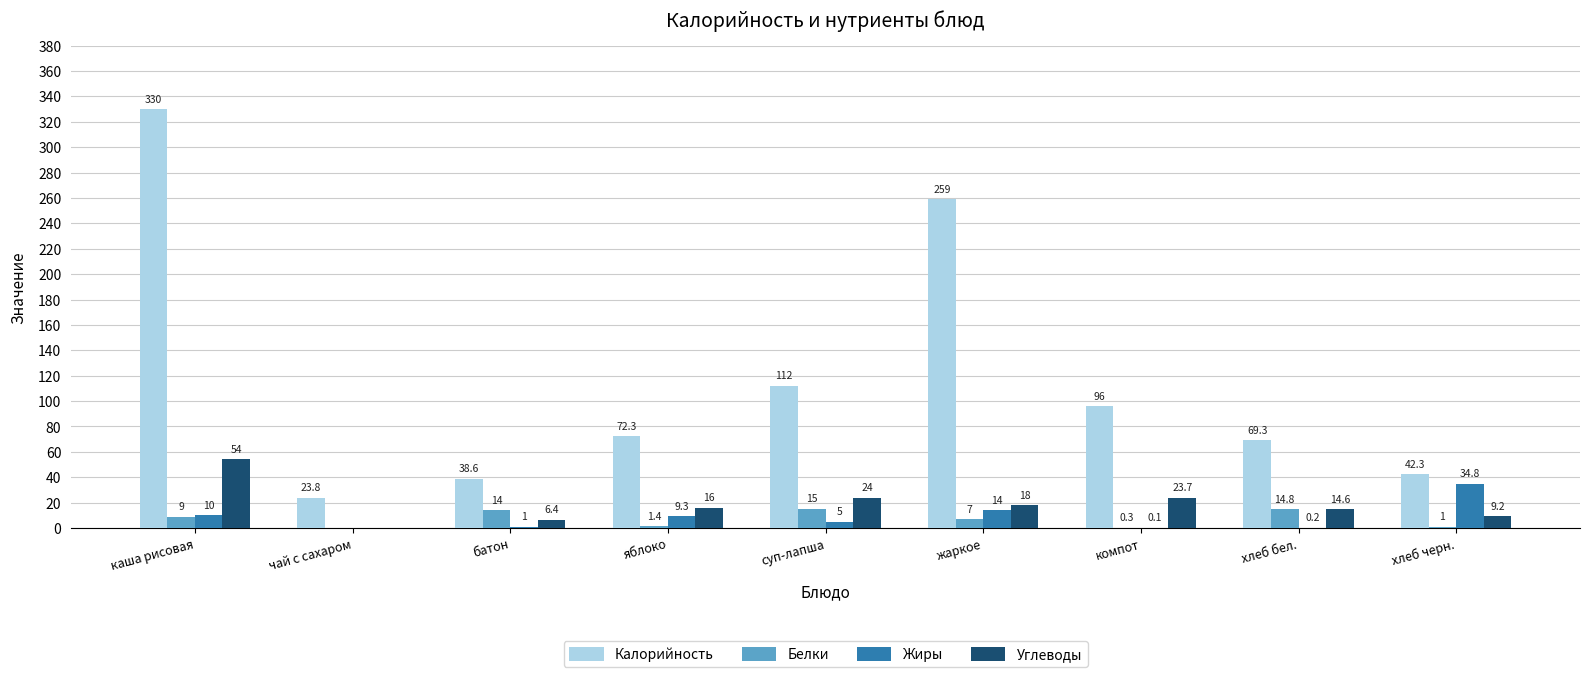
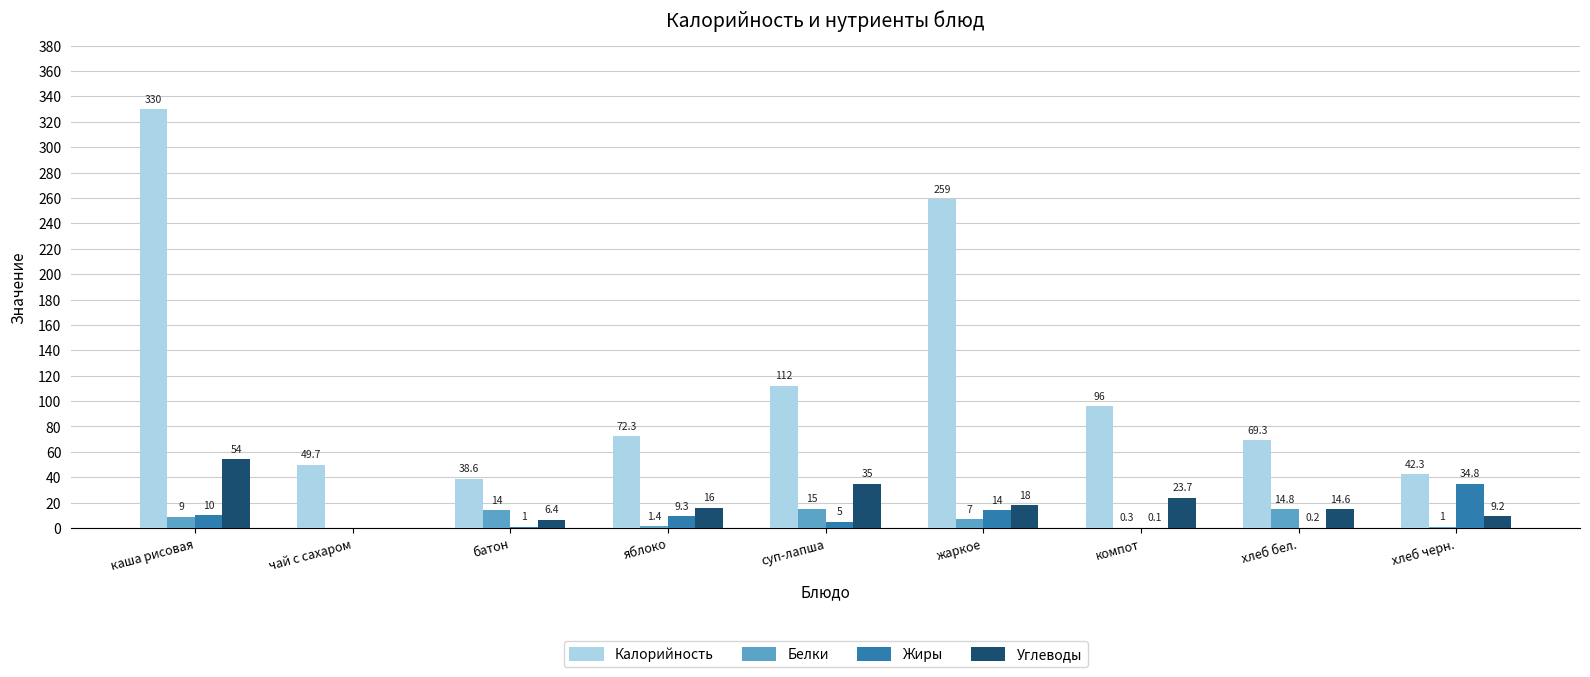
Калорийность, чай с сахаром: 23.8 -> 49.7
Углеводы, суп-лапша: 24 -> 35
